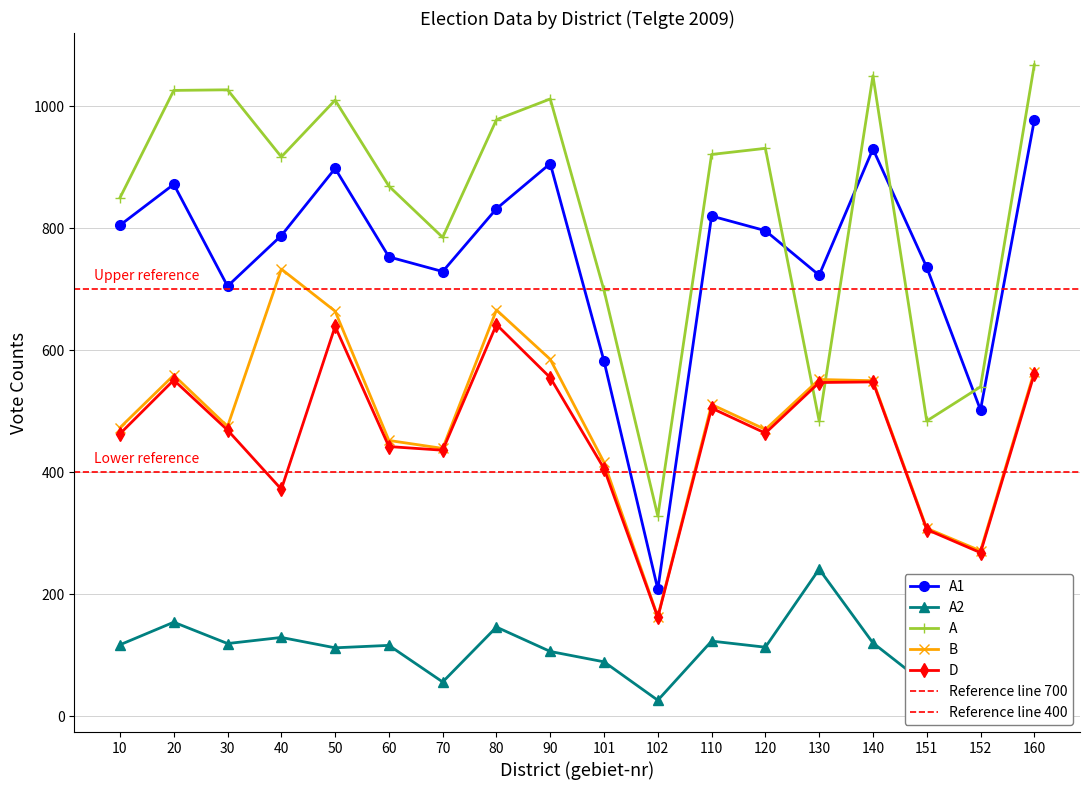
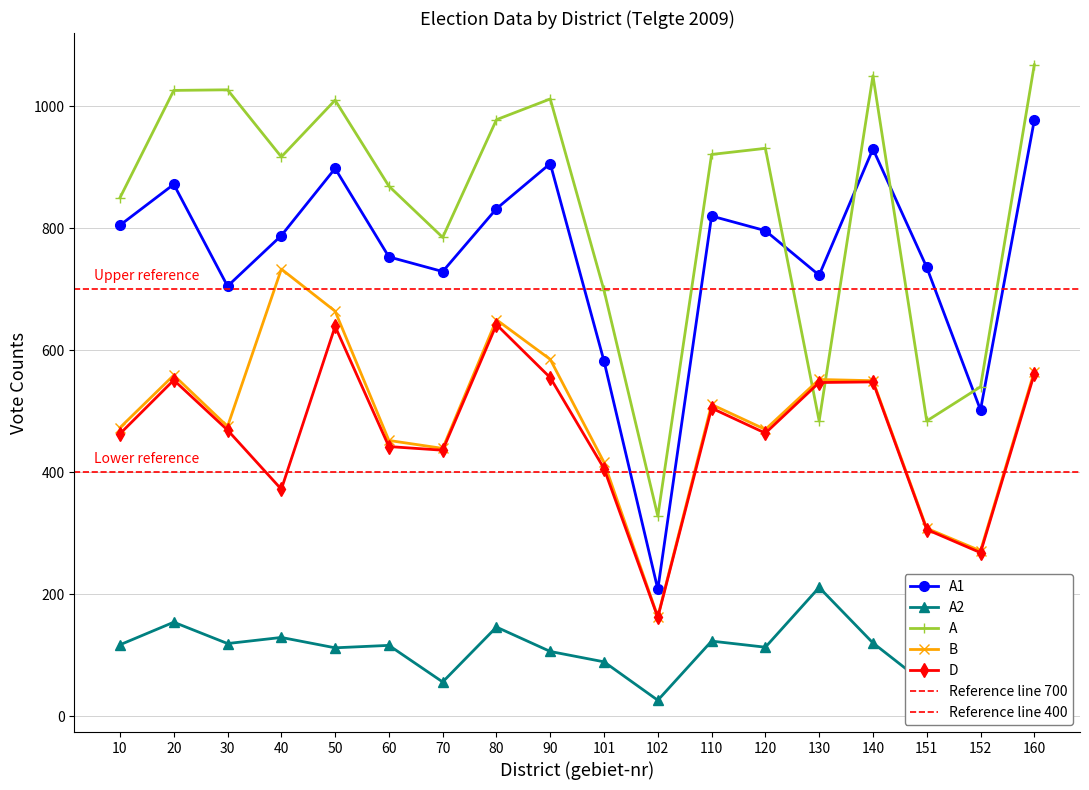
B, 80: 670 -> 650
A2, 130: 240 -> 210
